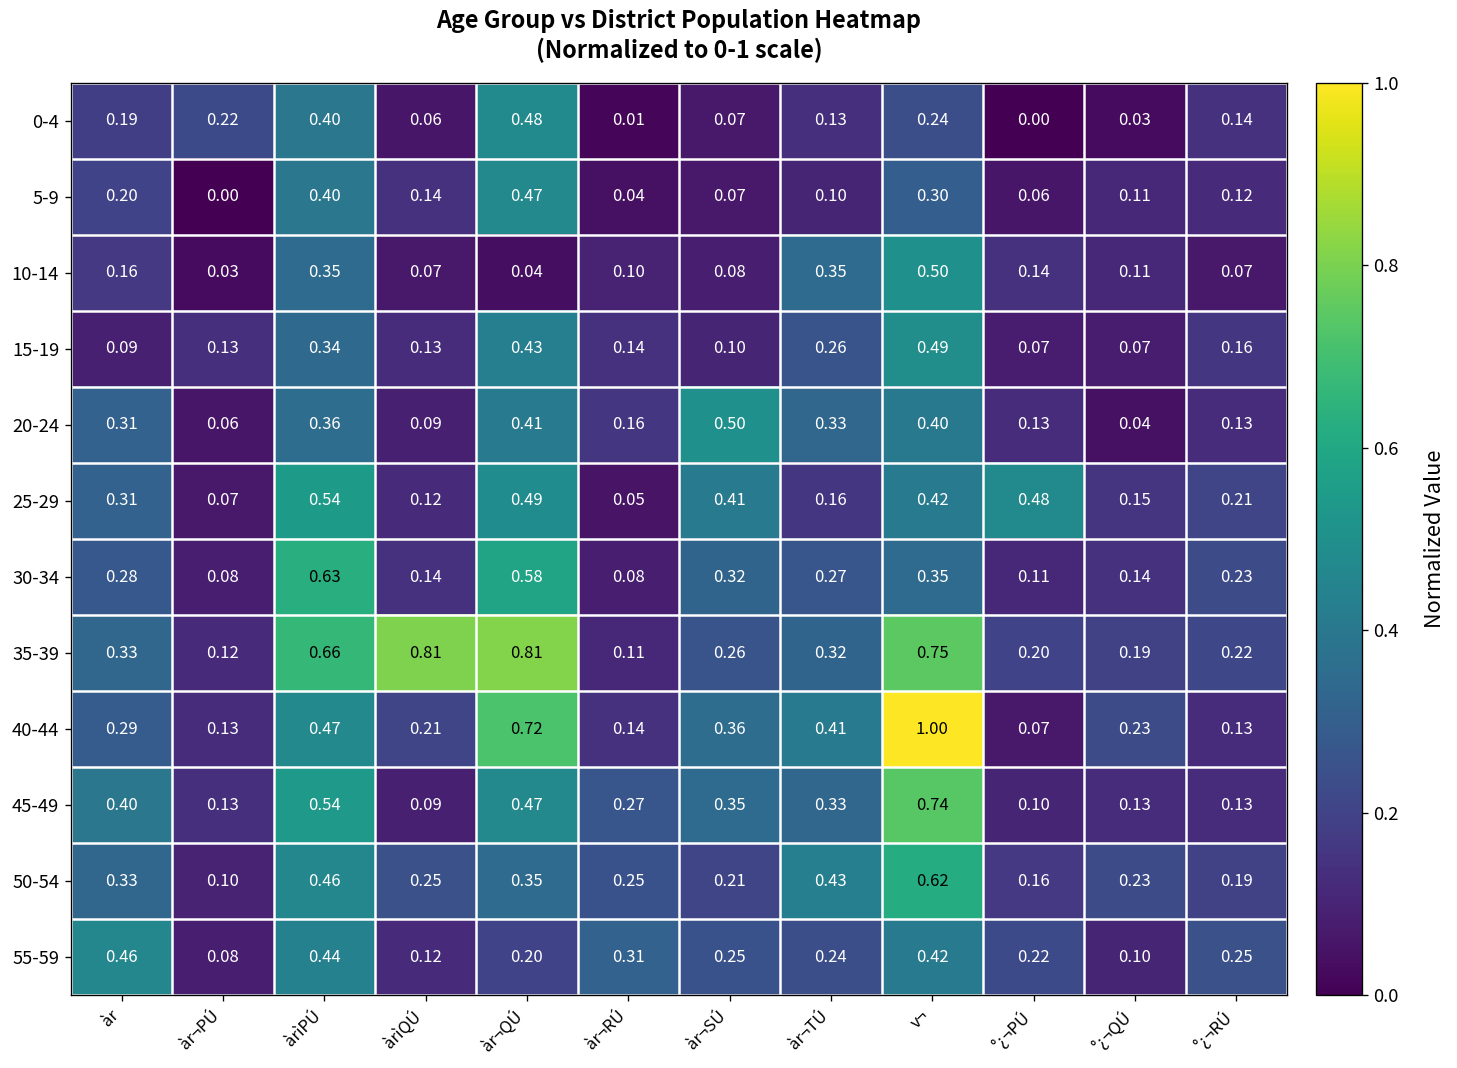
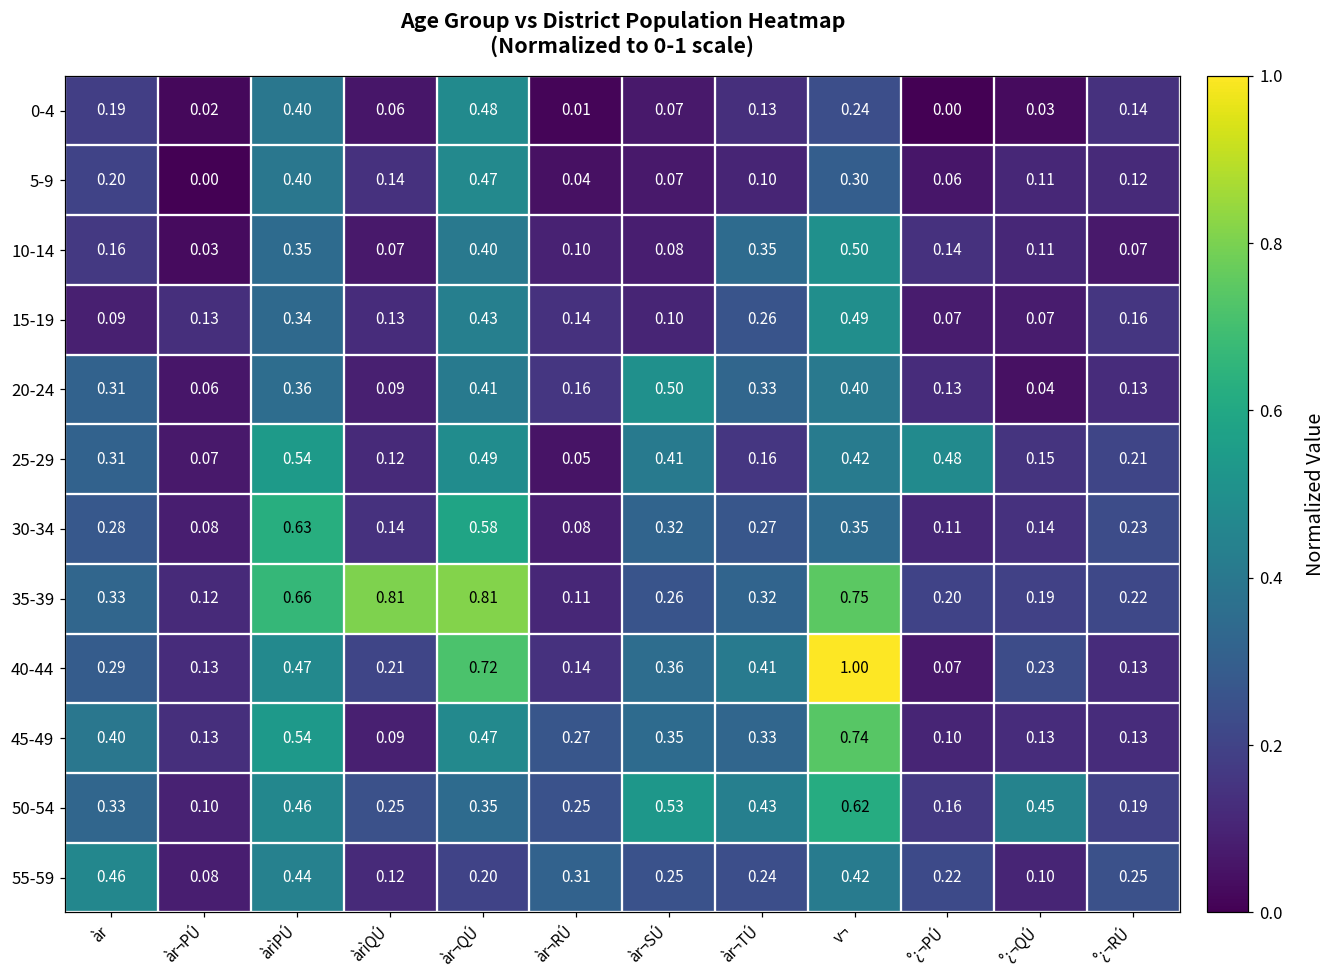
0-4, àr¬PÚ: 0.22 -> 0.02
10-14, àr¬QÚ: 0.04 -> 0.40
50-54, àr¬SÚ: 0.21 -> 0.53
50-54, °¿¬QÚ: 0.23 -> 0.45
